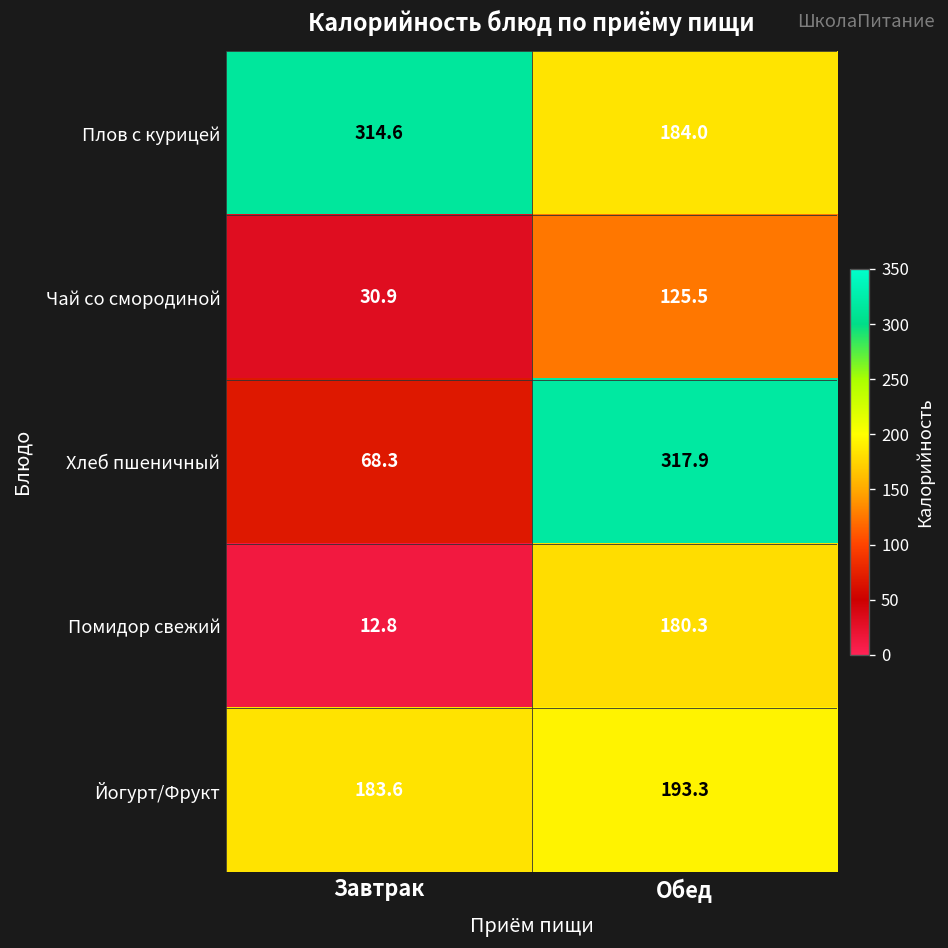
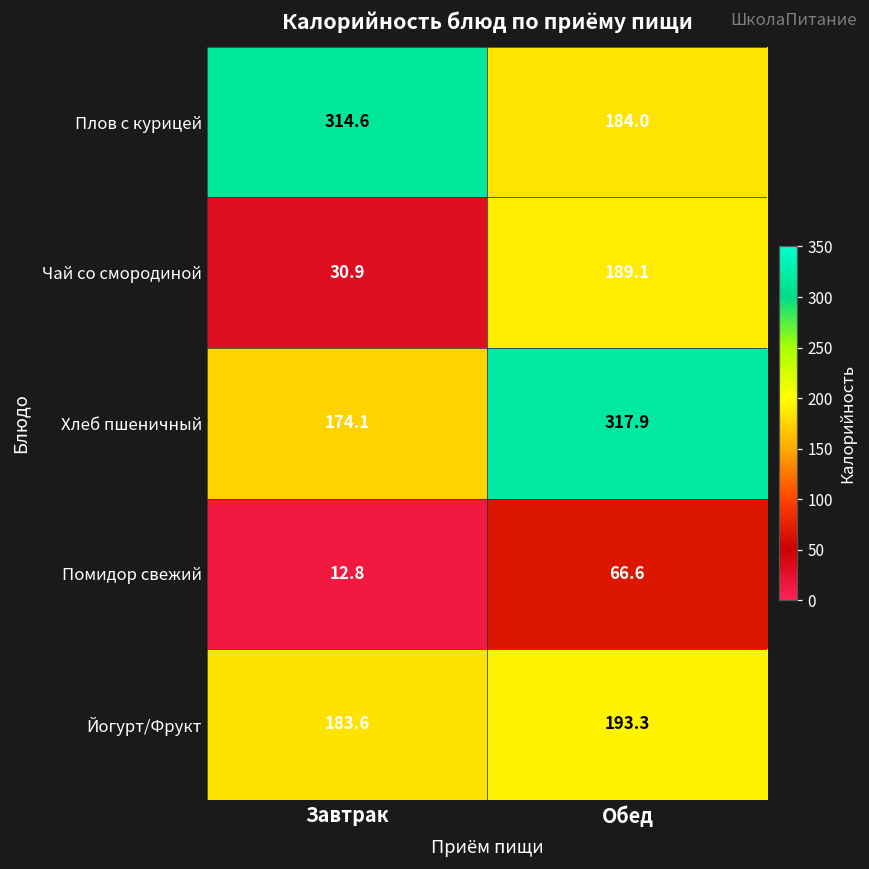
Чай со смородиной, Обед: 125.5 -> 189.1
Хлеб пшеничный, Завтрак: 68.3 -> 174.1
Помидор свежий, Обед: 180.3 -> 66.6
